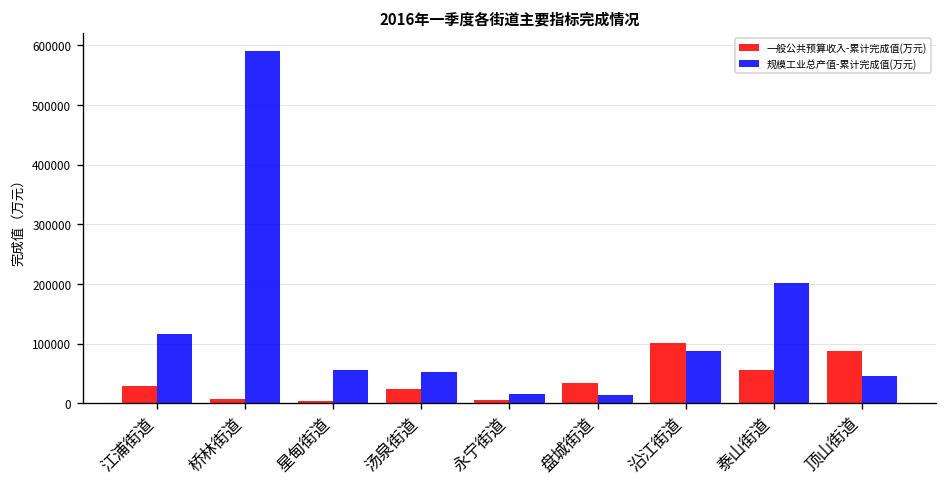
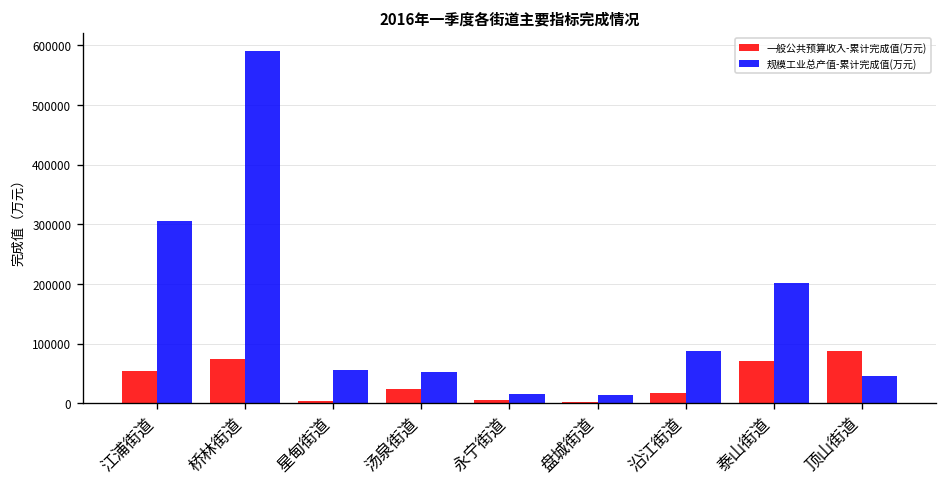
一般公共预算收入-累计完成值(万元), 江浦街道: 30000 -> 50000
规模工业总产值-累计完成值(万元), 江浦街道: 120000 -> 310000
一般公共预算收入-累计完成值(万元), 桥林街道: 10000 -> 70000
一般公共预算收入-累计完成值(万元), 盘城街道: 30000 -> 0
一般公共预算收入-累计完成值(万元), 沿江街道: 100000 -> 20000
一般公共预算收入-累计完成值(万元), 泰山街道: 60000 -> 70000
